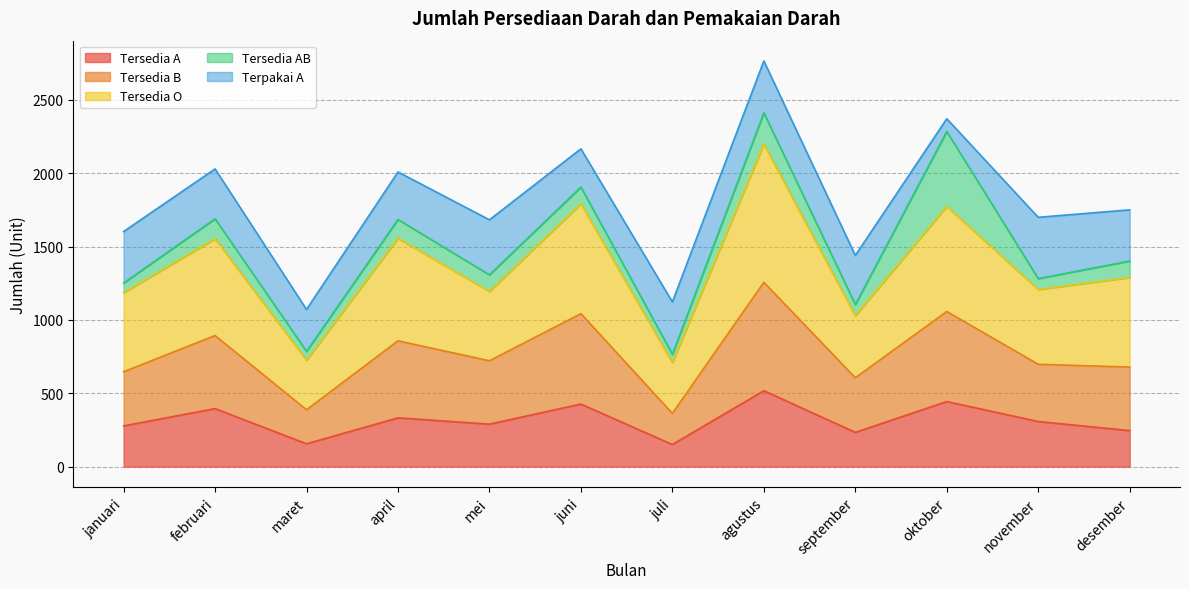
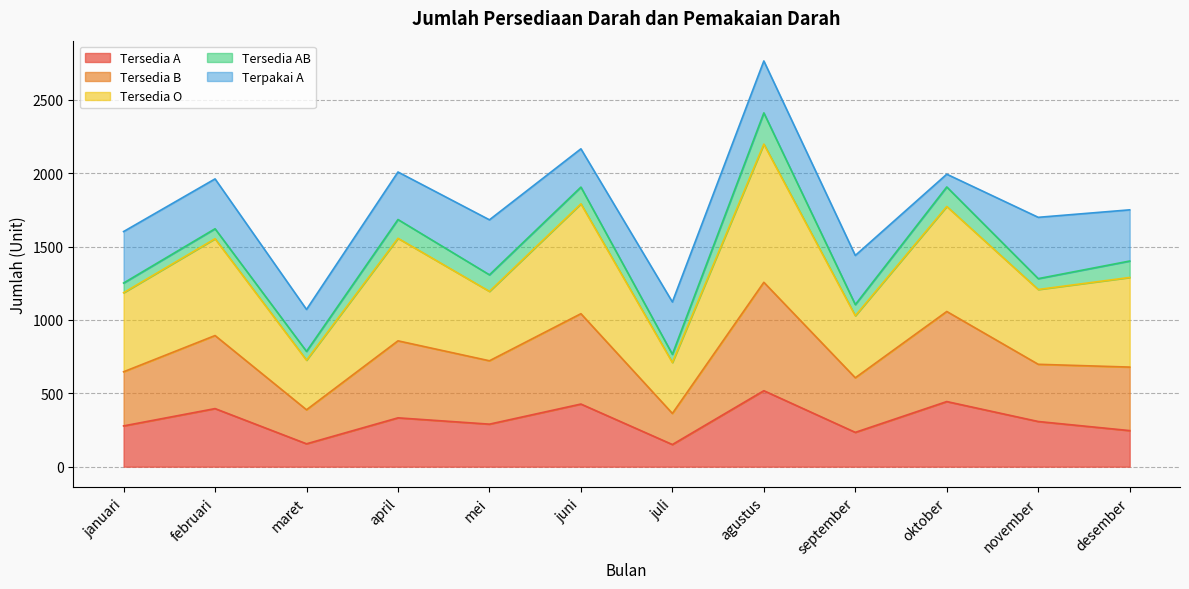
Tersedia AB, februari: 140 -> 70
Tersedia AB, oktober: 510 -> 130
